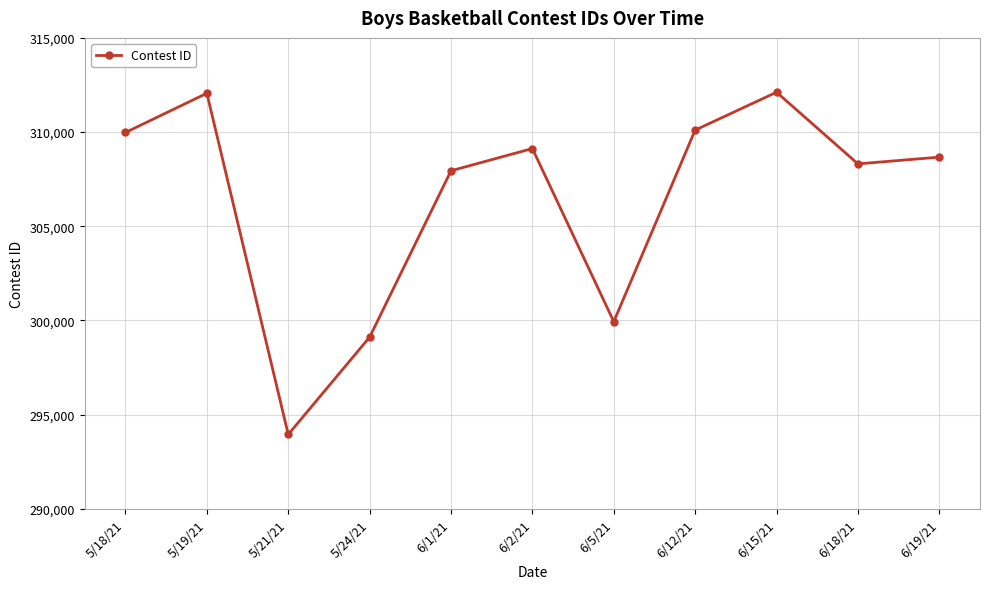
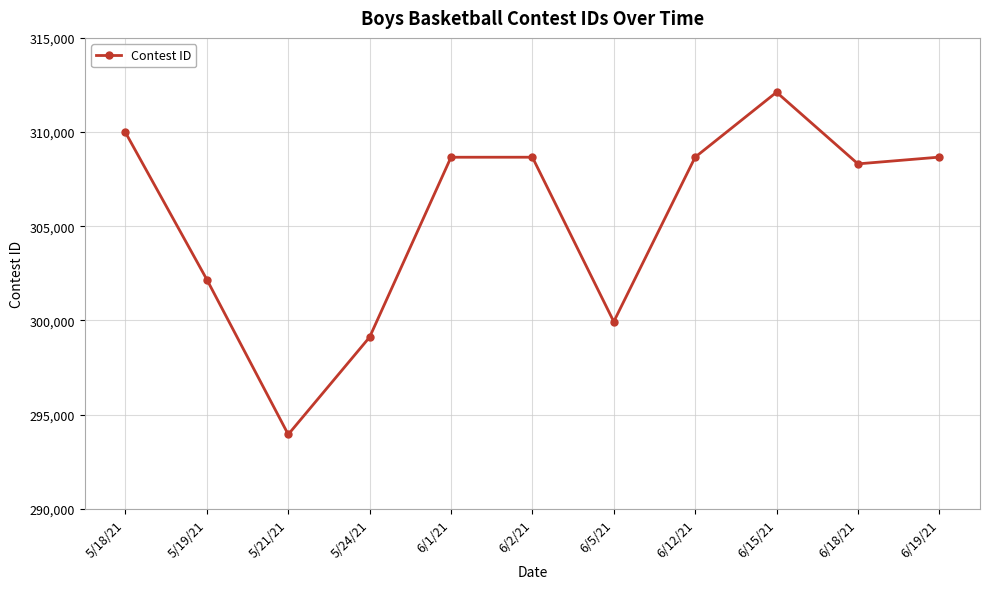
5/19/21: 312,100 -> 302,200
6/1/21: 307,900 -> 308,700
6/2/21: 309,100 -> 308,700
6/12/21: 310,100 -> 308,700
